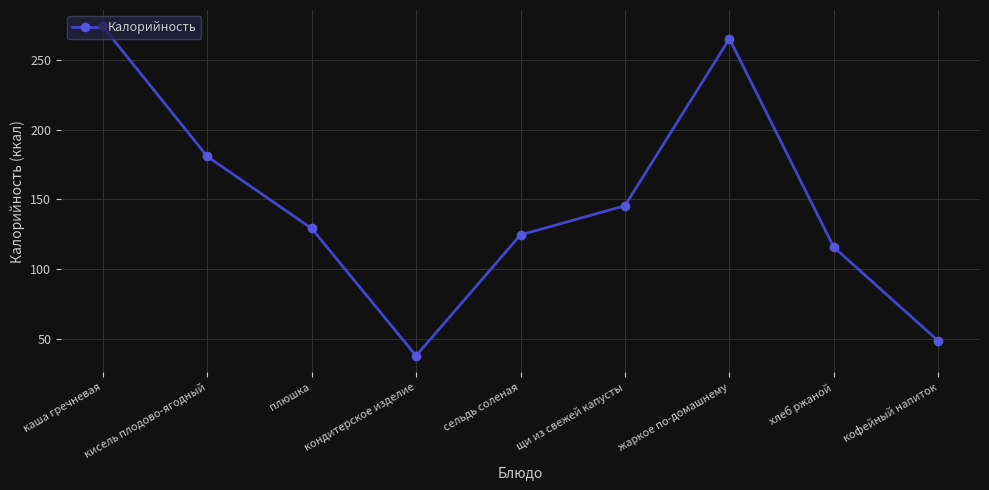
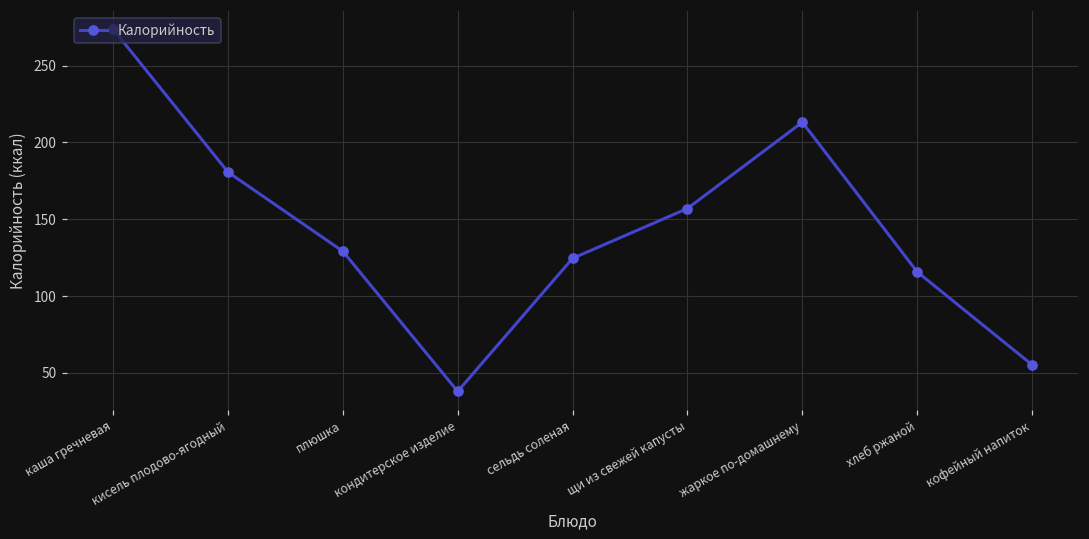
щи из свежей капусты: 145 -> 157
жаркое по-домашнему: 265 -> 213
кофейный напиток: 49 -> 55
